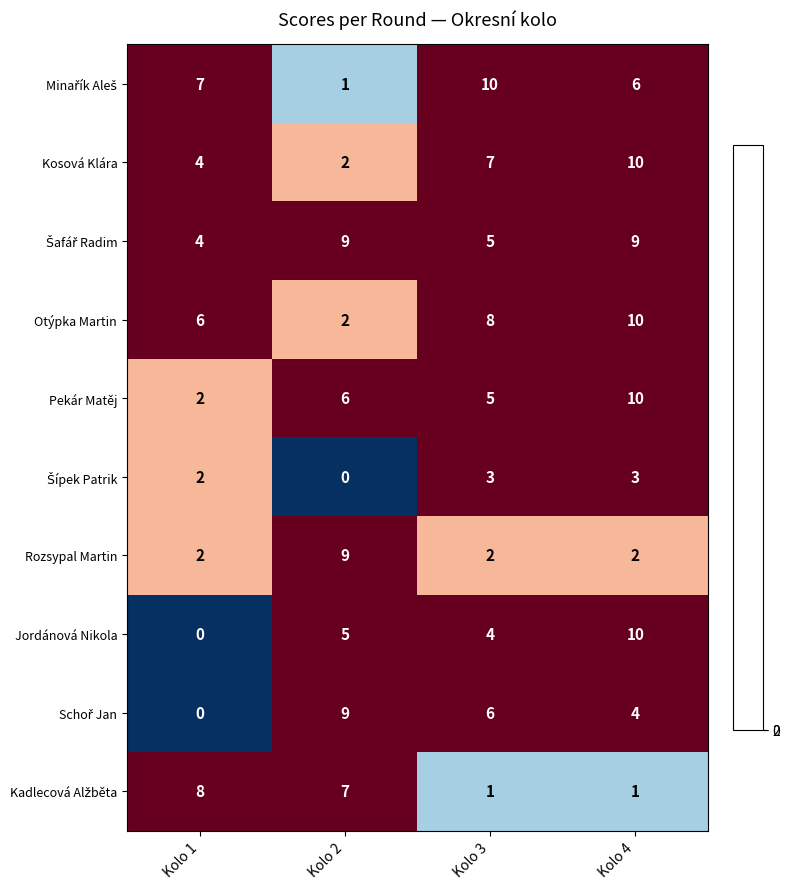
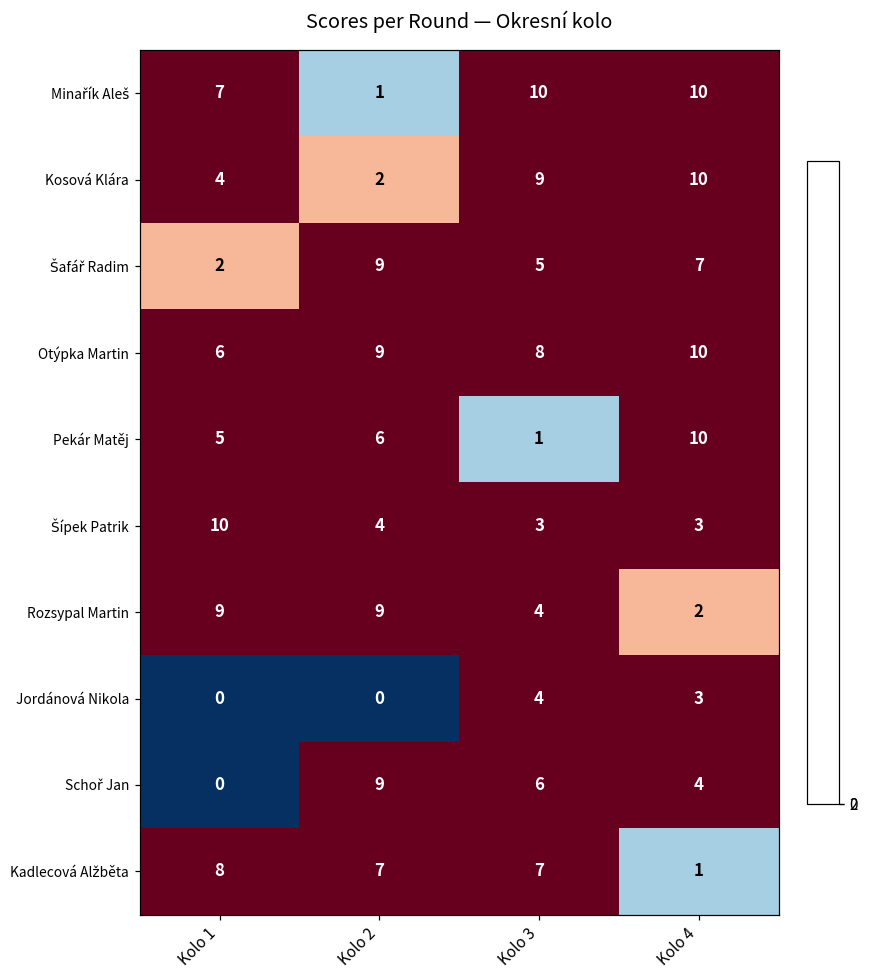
Minařík Aleš, Kolo 4: 6 -> 10
Kosová Klára, Kolo 3: 7 -> 9
Šafář Radim, Kolo 1: 4 -> 2
Šafář Radim, Kolo 4: 9 -> 7
Otýpka Martin, Kolo 2: 2 -> 9
Pekár Matěj, Kolo 1: 2 -> 5
Pekár Matěj, Kolo 3: 5 -> 1
Šípek Patrik, Kolo 1: 2 -> 10
Šípek Patrik, Kolo 2: 0 -> 4
Rozsypal Martin, Kolo 1: 2 -> 9
Rozsypal Martin, Kolo 3: 2 -> 4
Jordánová Nikola, Kolo 2: 5 -> 0
Jordánová Nikola, Kolo 4: 10 -> 3
Kadlecová Alžběta, Kolo 3: 1 -> 7
